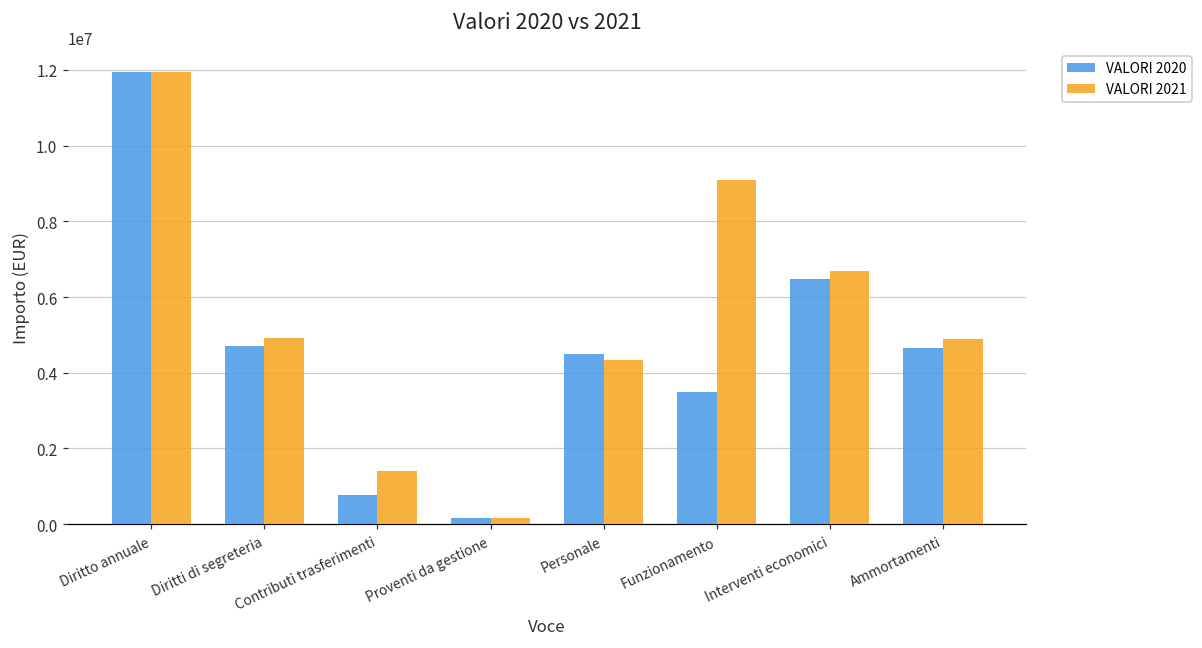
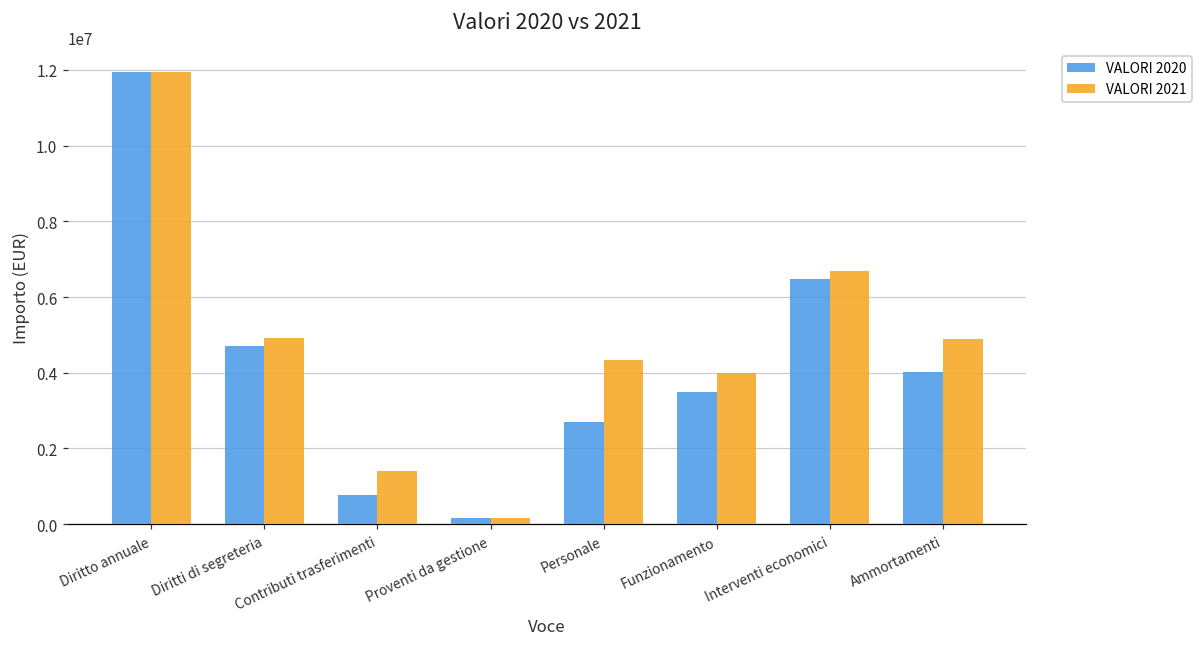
VALORI 2020, Personale: 4500000 -> 2700000
VALORI 2021, Funzionamento: 9100000 -> 4000000
VALORI 2020, Ammortamenti: 4600000 -> 4000000
